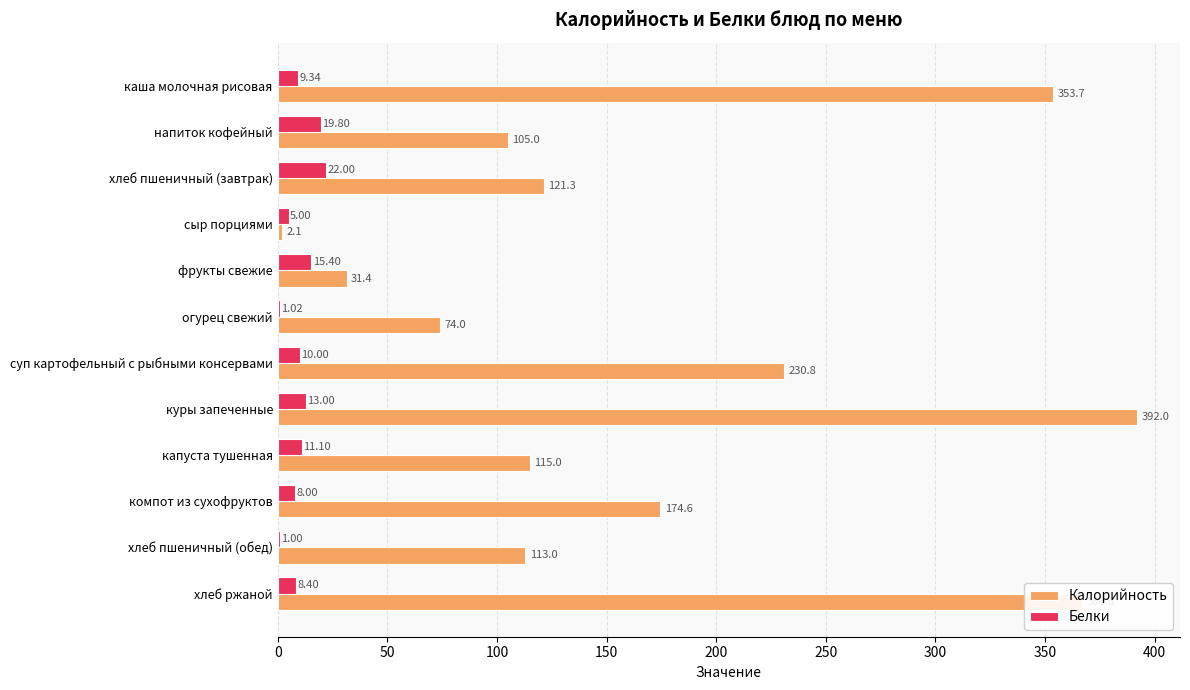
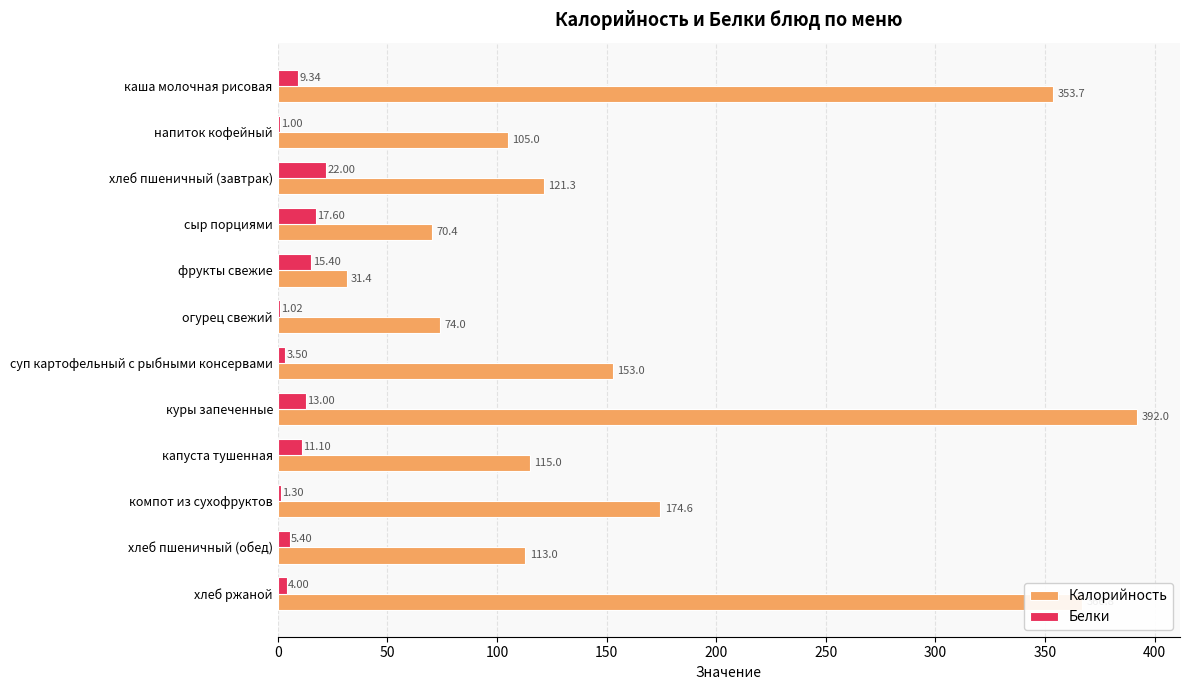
Белки, напиток кофейный: 19.80 -> 1.00
Белки, сыр порциями: 5.00 -> 17.60
Калорийность, сыр порциями: 2.1 -> 70.4
Белки, суп картофельный с рыбными консервами: 10.00 -> 3.50
Калорийность, суп картофельный с рыбными консервами: 230.8 -> 153.0
Белки, компот из сухофруктов: 8.00 -> 1.30
Белки, хлеб пшеничный (обед): 1.00 -> 5.40
Белки, хлеб ржаной: 8.40 -> 4.00
